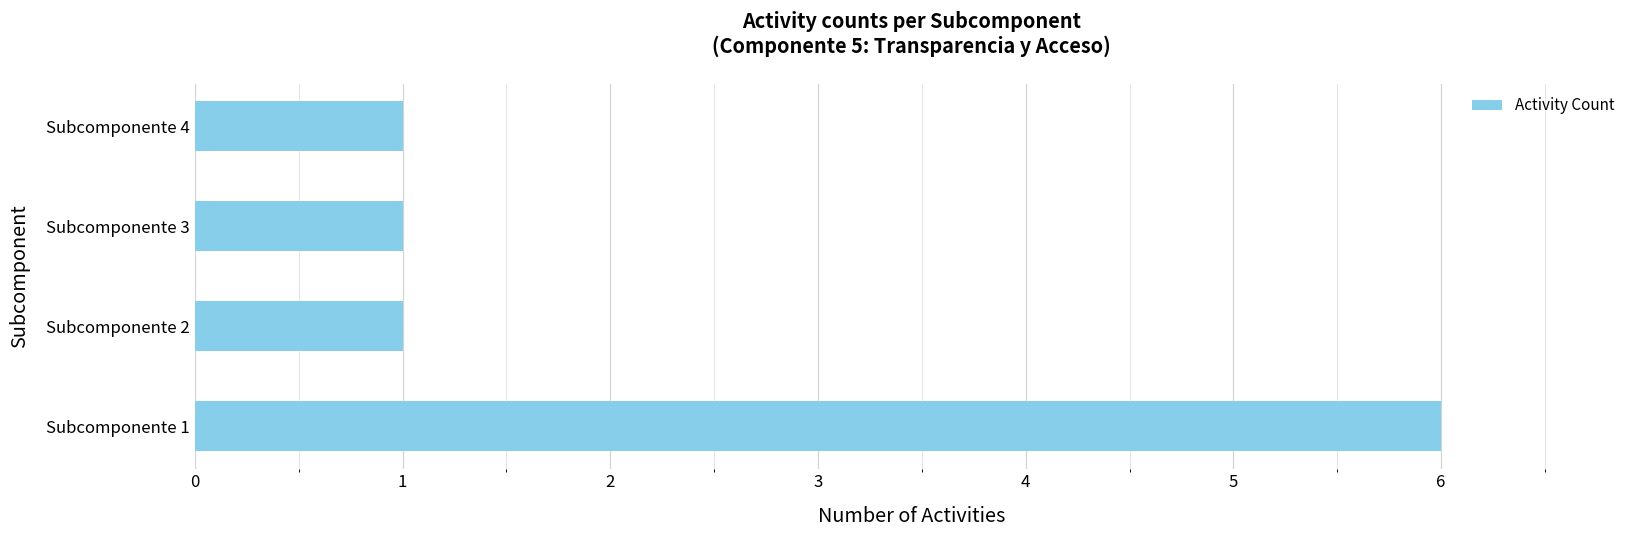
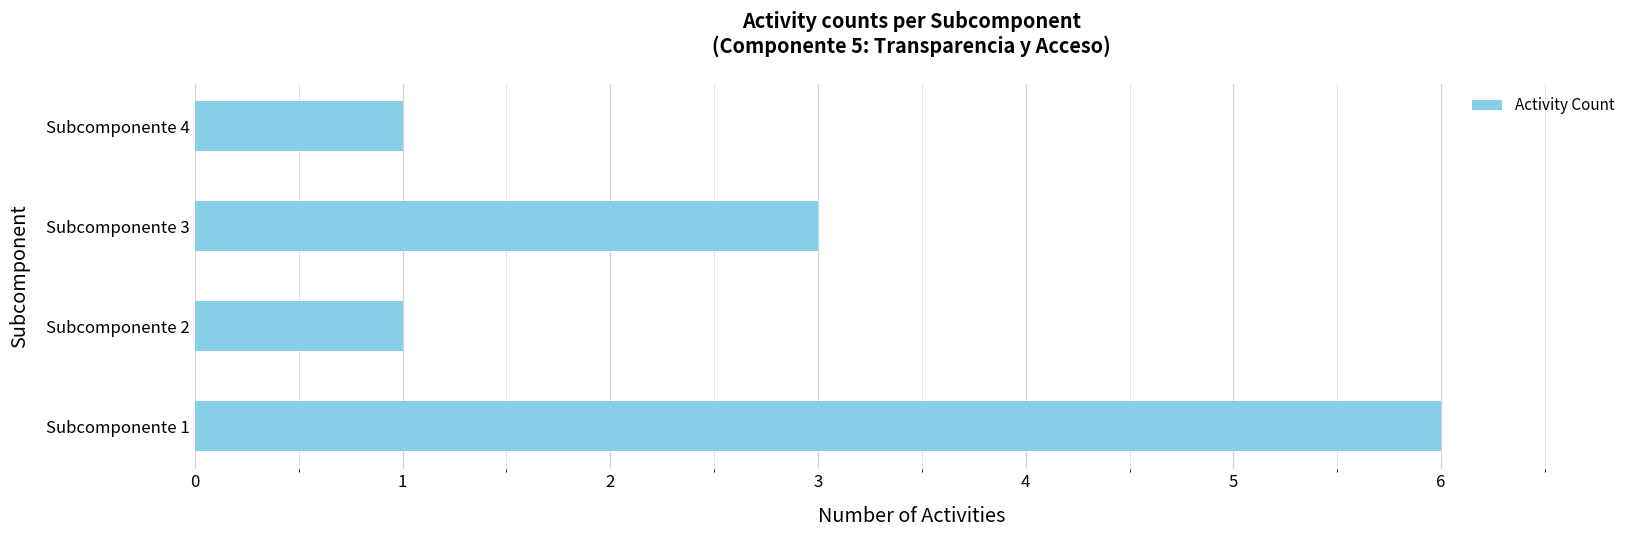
Subcomponente 3: 1 -> 3
